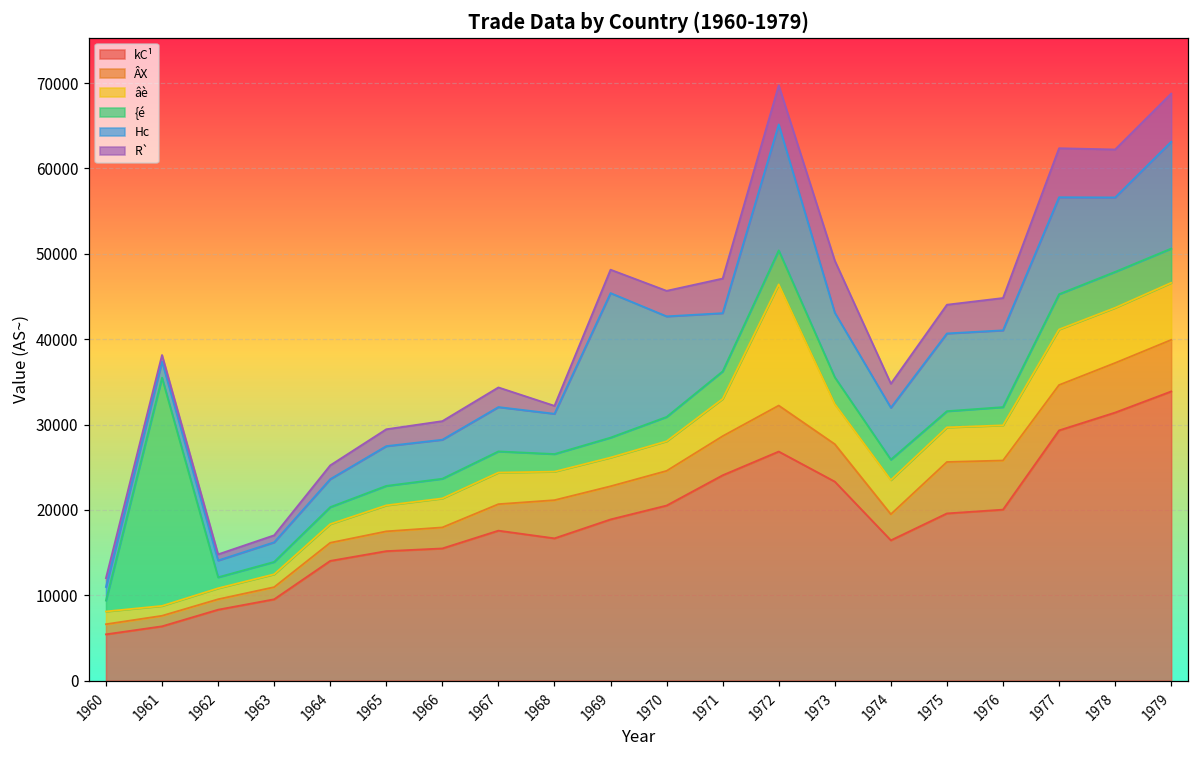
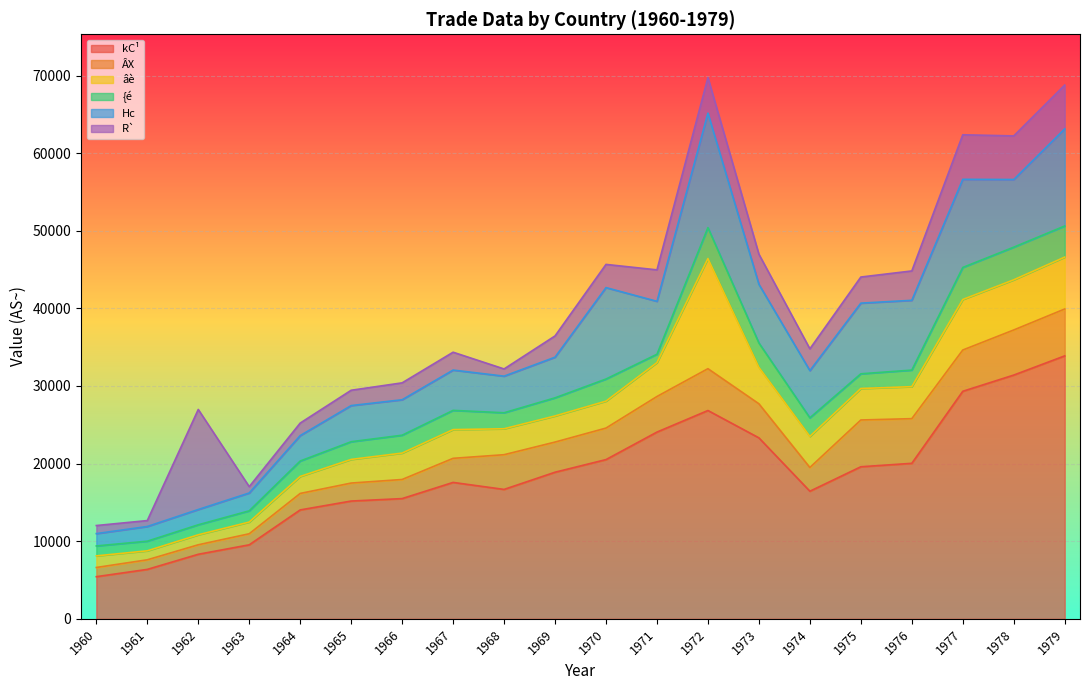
{é, 1961: 27000 -> 1000
R`, 1962: 1000 -> 13000
Hc, 1969: 17000 -> 5000
{é, 1971: 3000 -> 1000
R`, 1973: 6000 -> 4000
